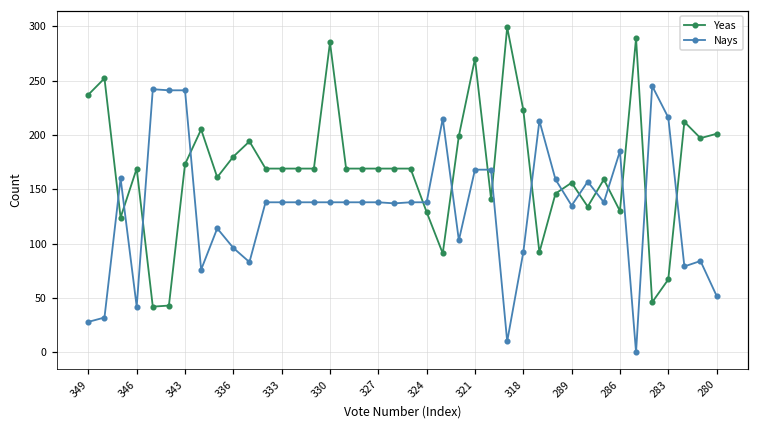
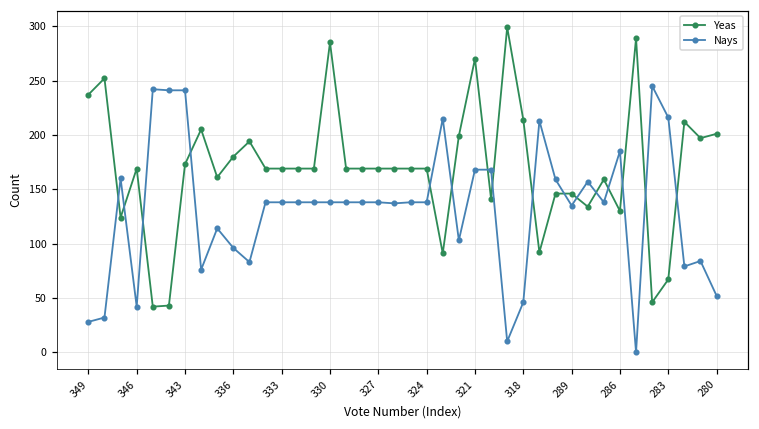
Yeas, 324: 130 -> 170
Yeas, 318: 220 -> 210
Nays, 318: 90 -> 50
Yeas, 289: 160 -> 150
